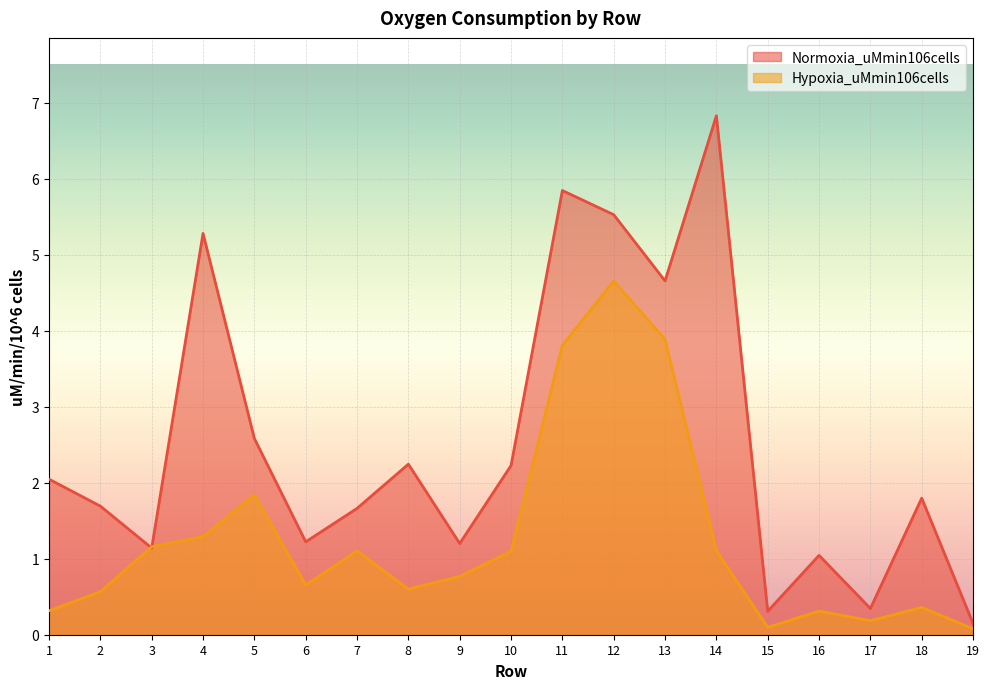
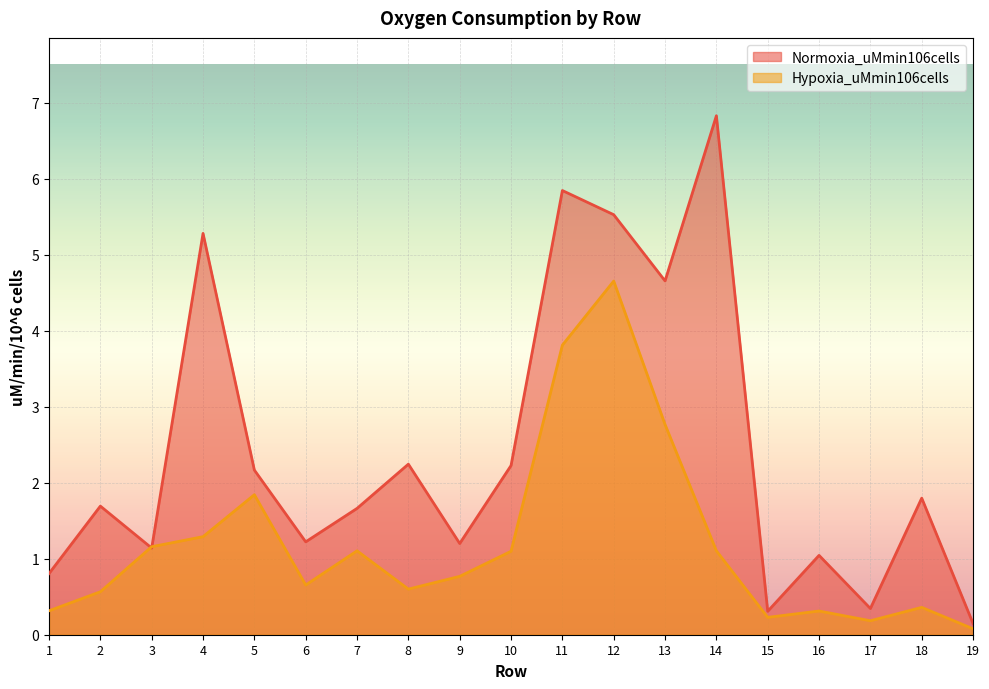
Normoxia_uMmin106cells, 1: 2.0 -> 0.8
Normoxia_uMmin106cells, 5: 2.6 -> 2.2
Hypoxia_uMmin106cells, 13: 3.9 -> 2.8
Hypoxia_uMmin106cells, 15: 0.1 -> 0.2
